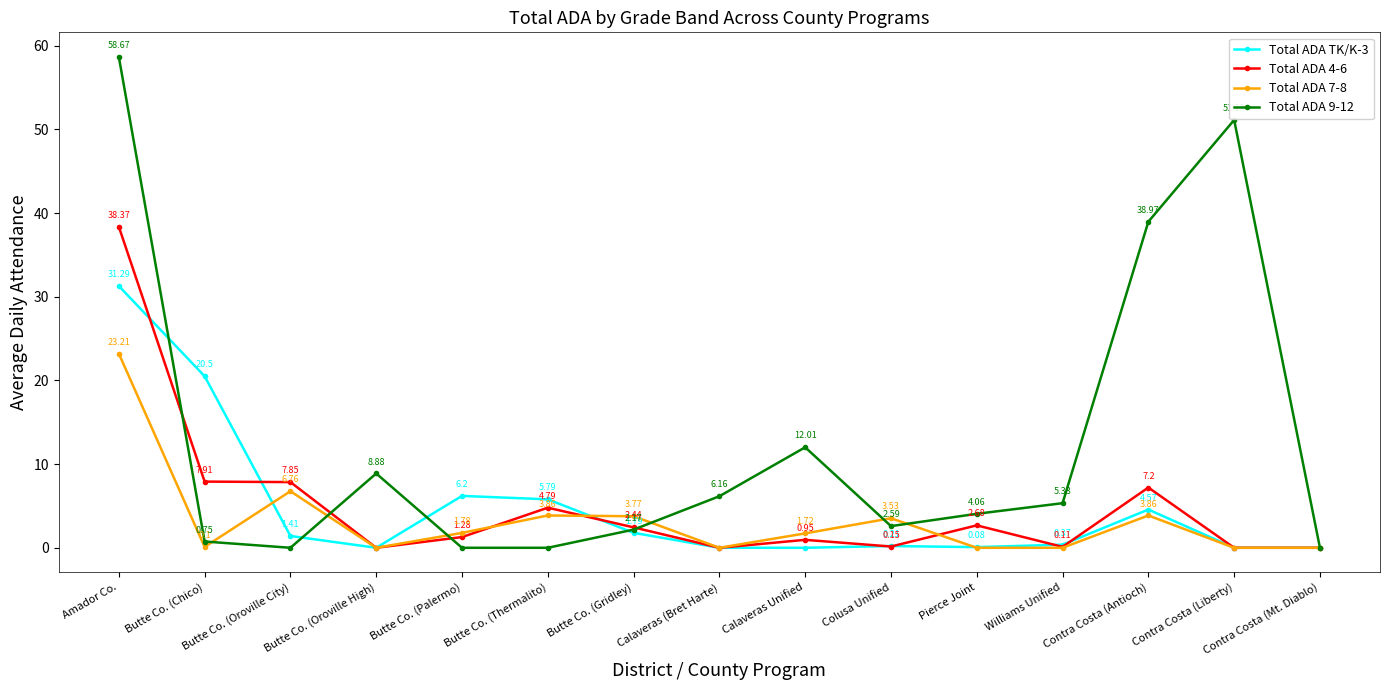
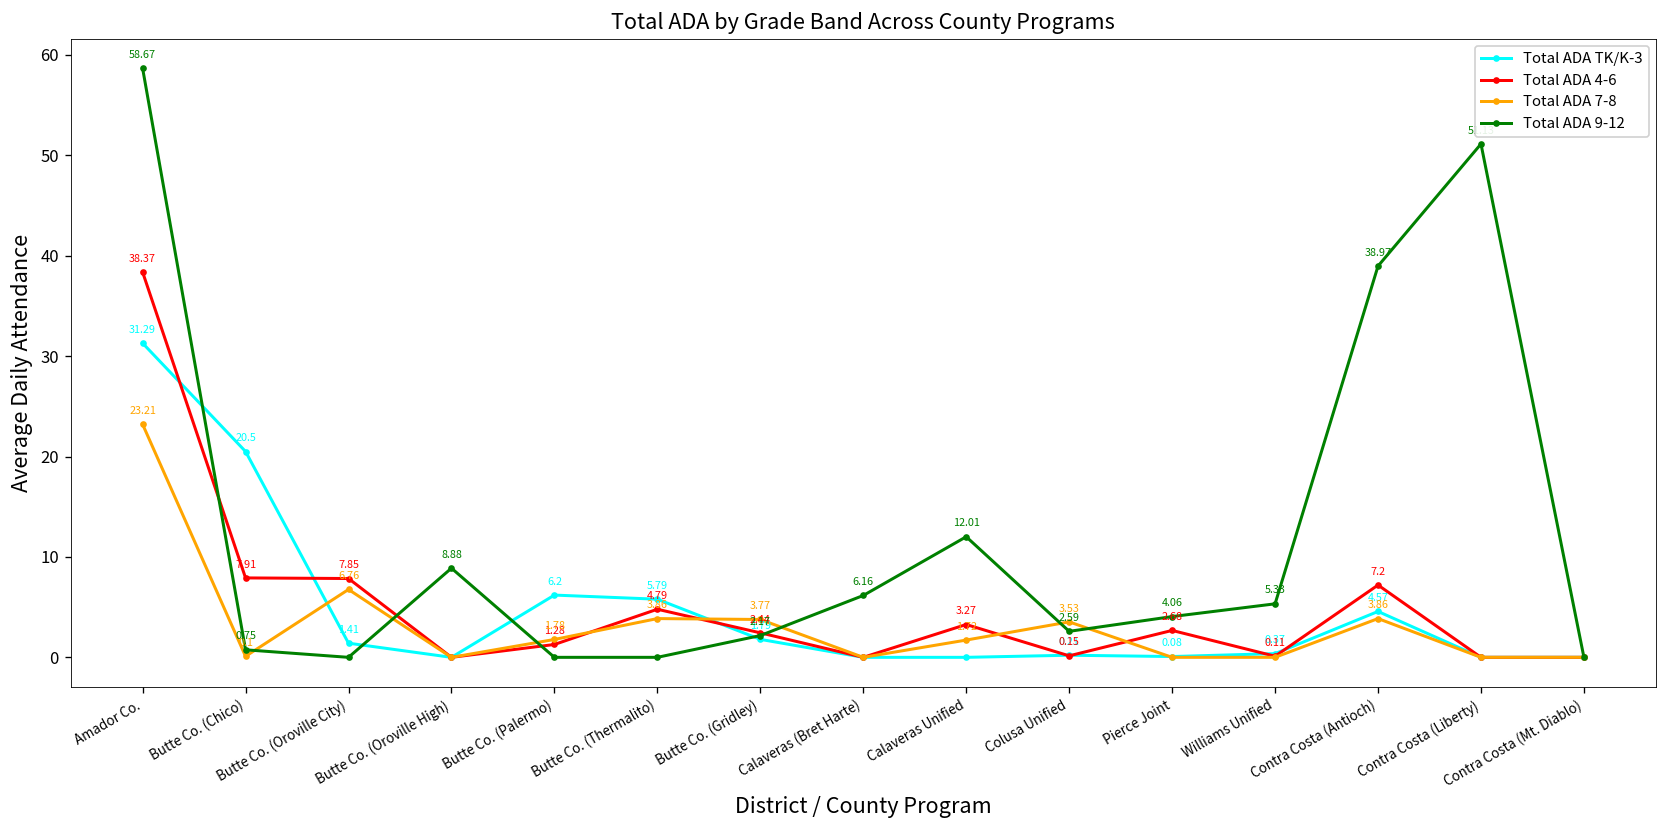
Total ADA 4-6, Calaveras Unified: 0.95 -> 3.27
